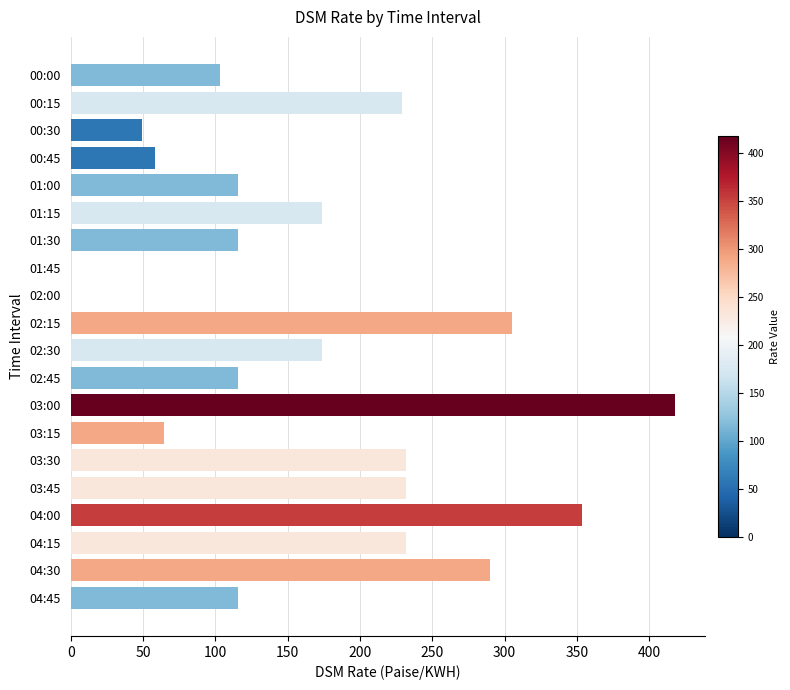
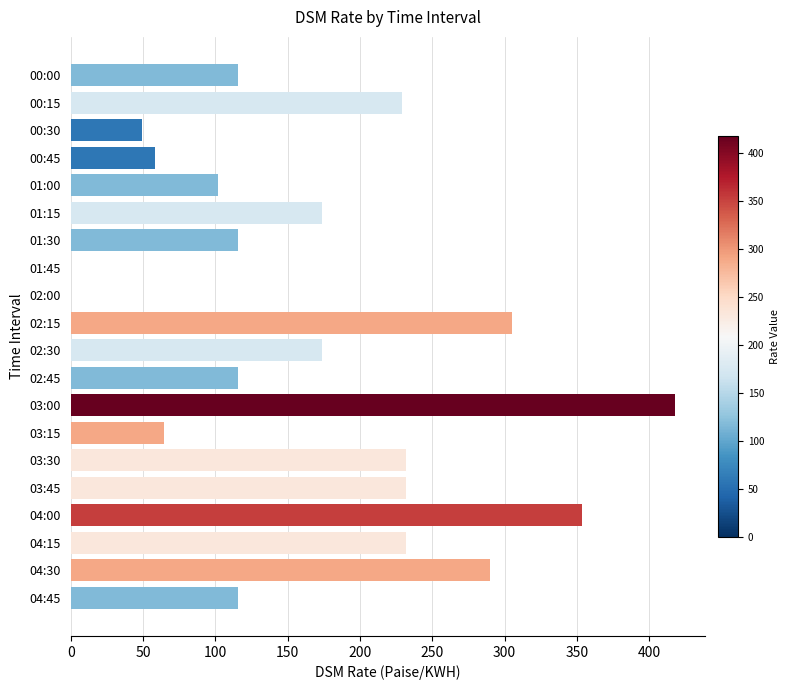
00:00: 103 -> 116
01:00: 116 -> 102
